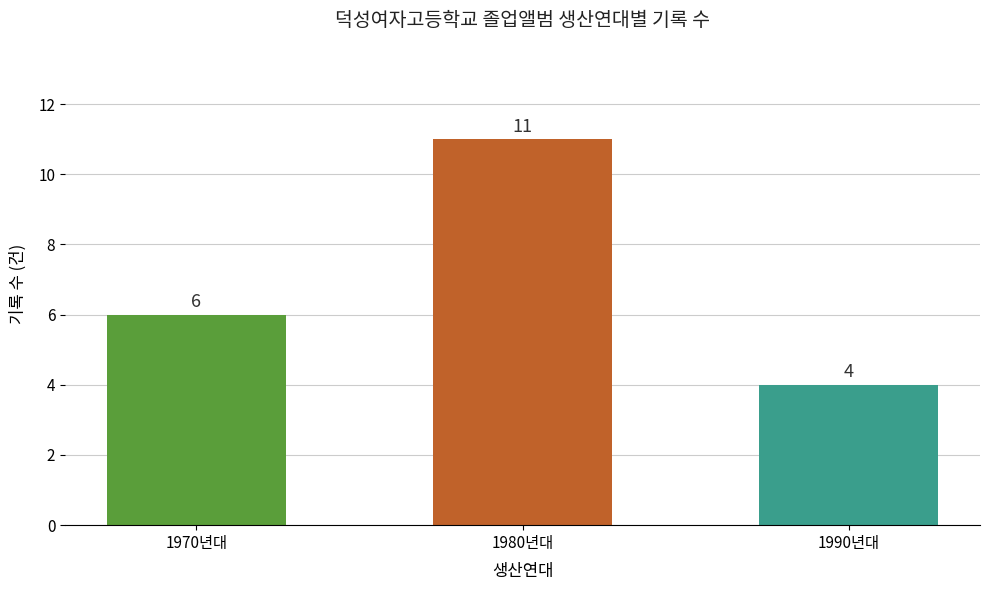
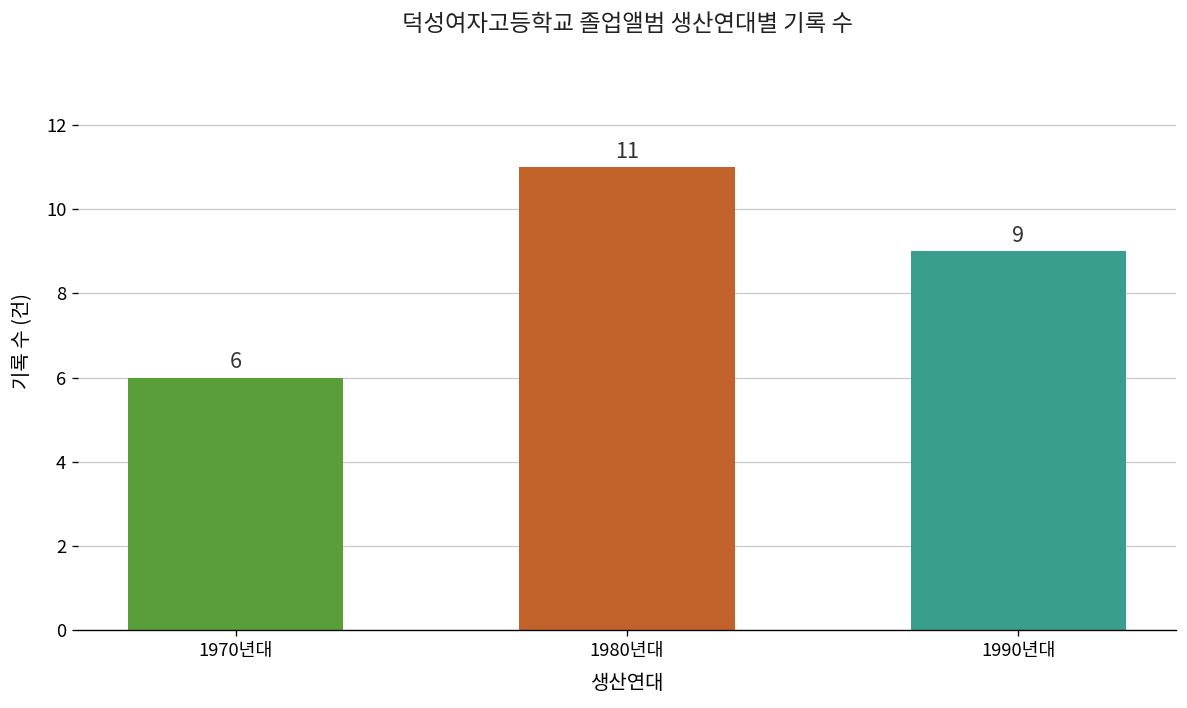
1990년대: 4 -> 9
